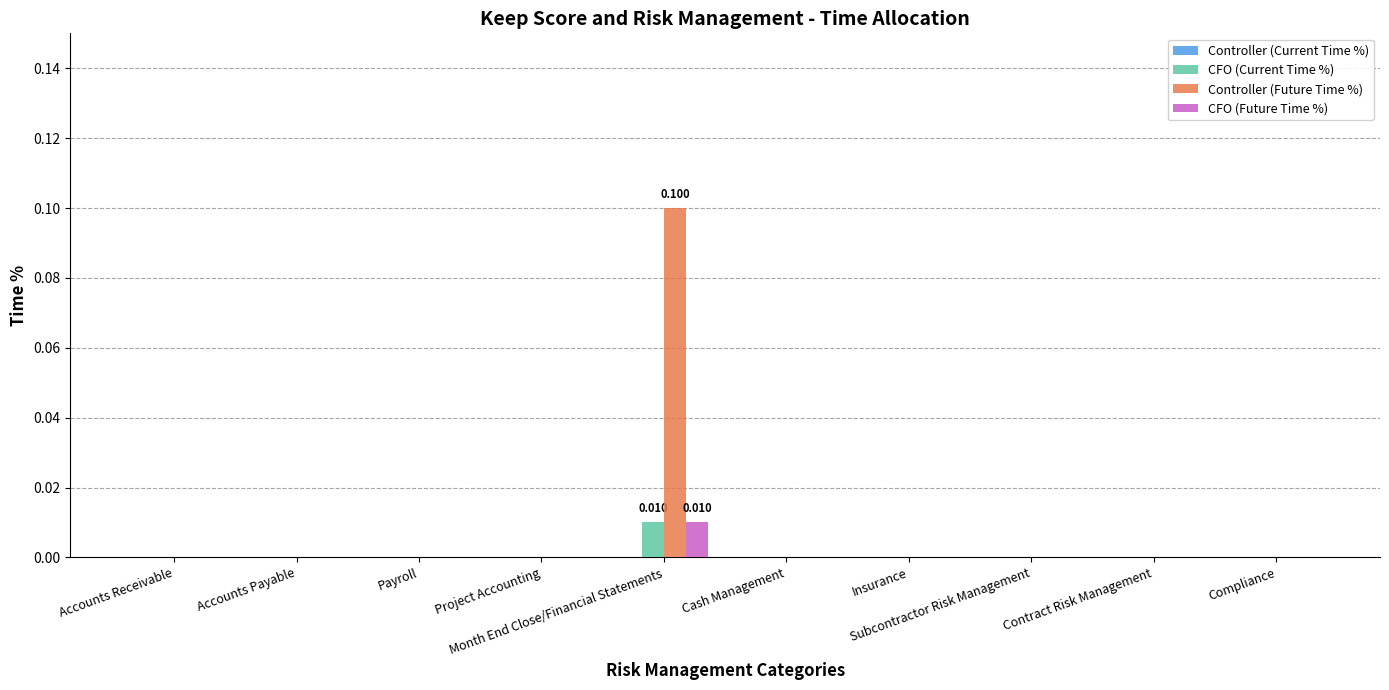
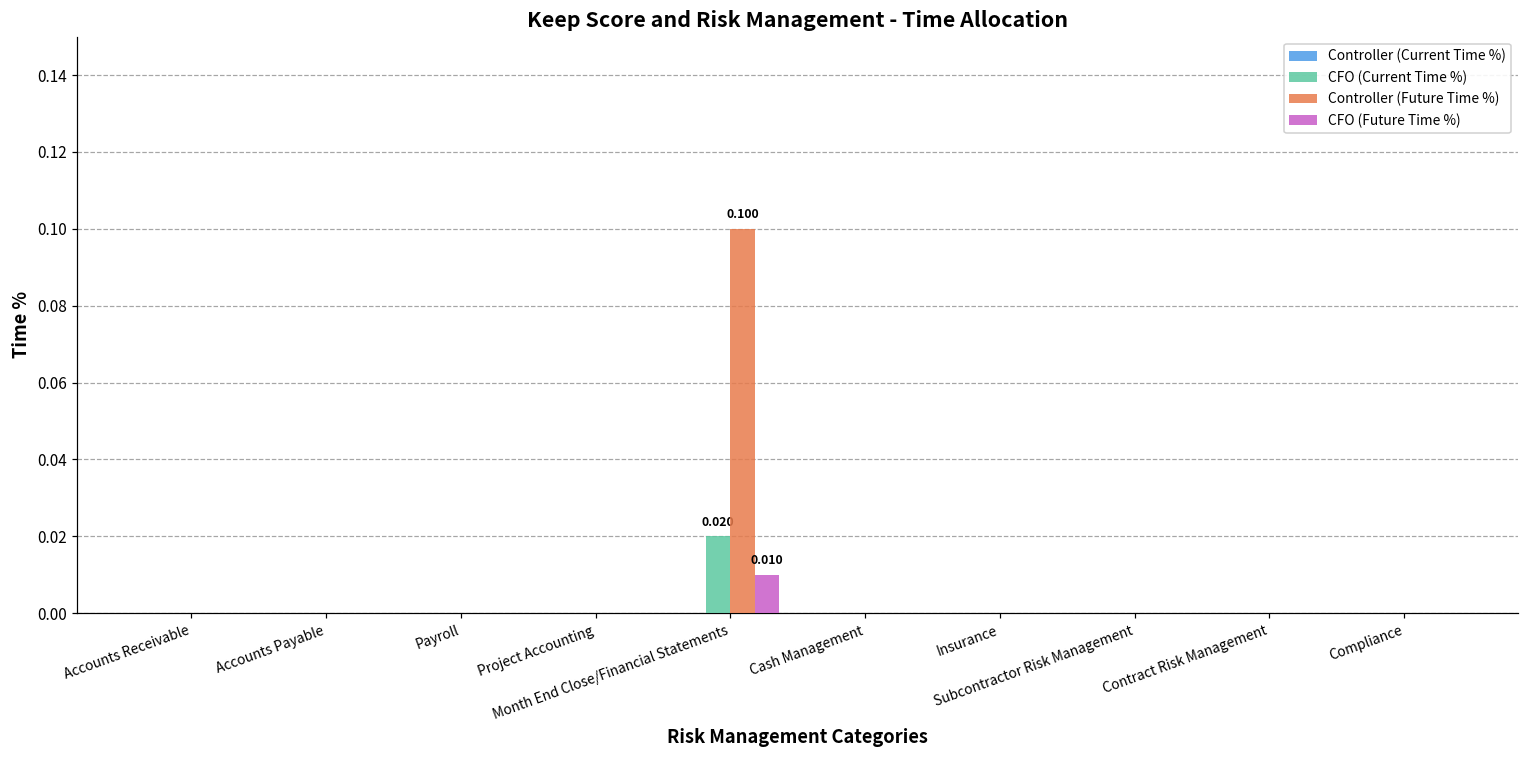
CFO (Current Time %), Month End Close/Financial Statements: 0.010 -> 0.020
